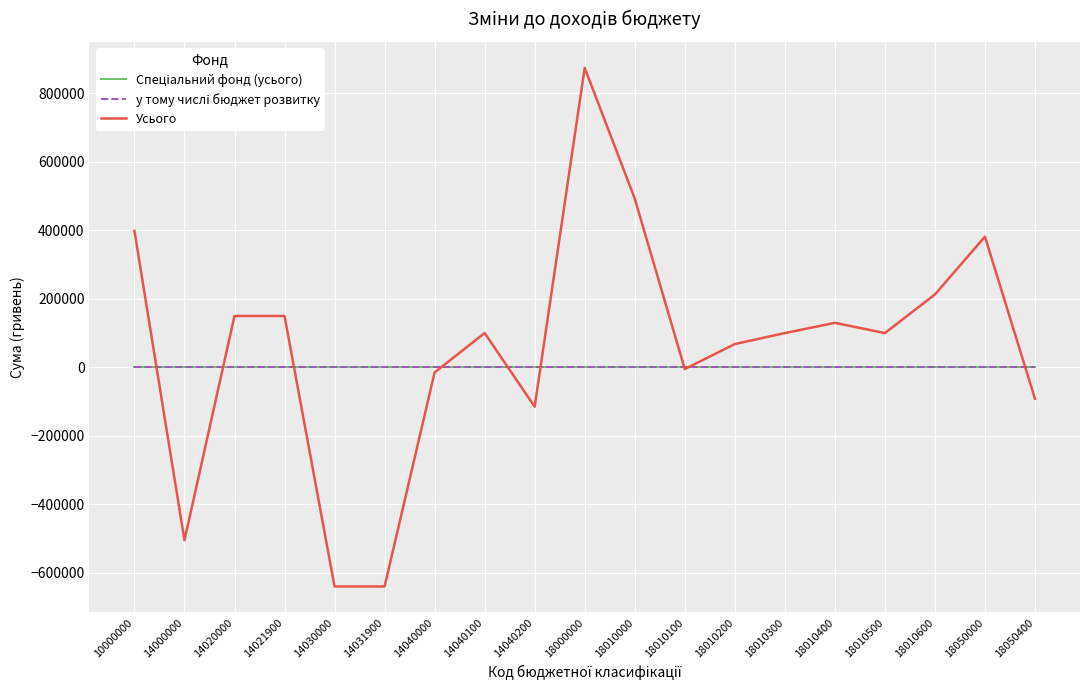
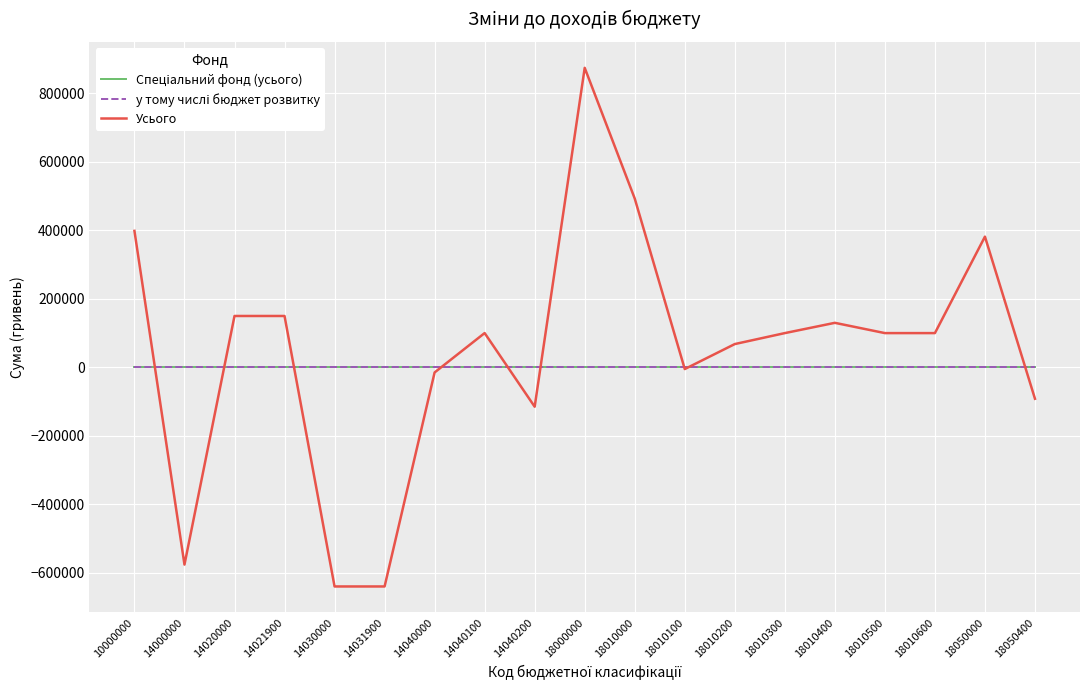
Усього, 14000000: -500000 -> -580000
Усього, 18010600: 210000 -> 100000
